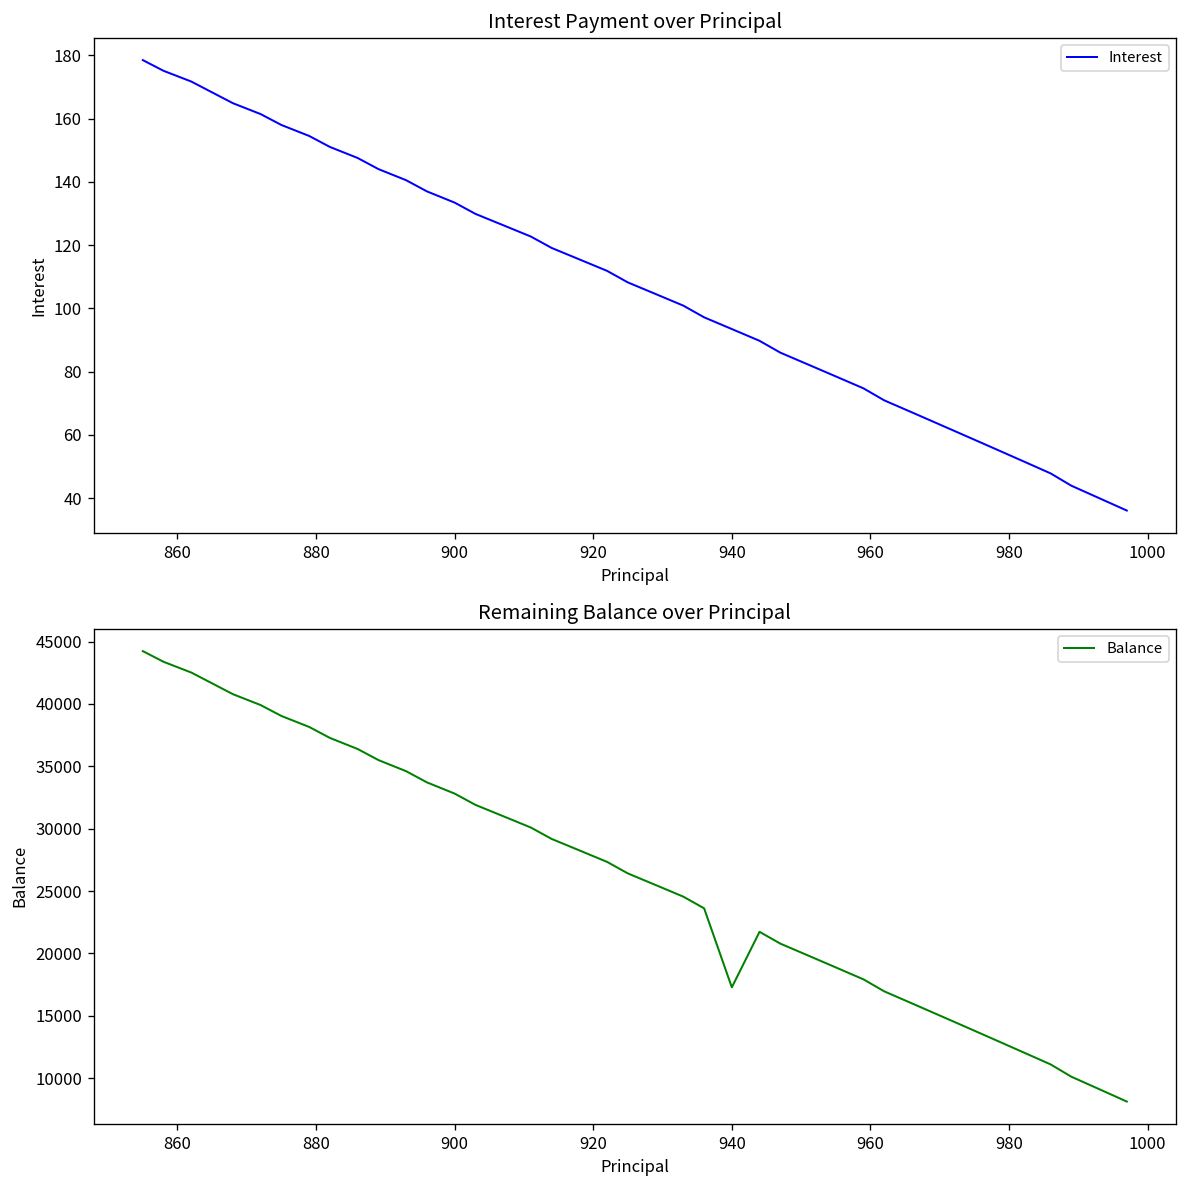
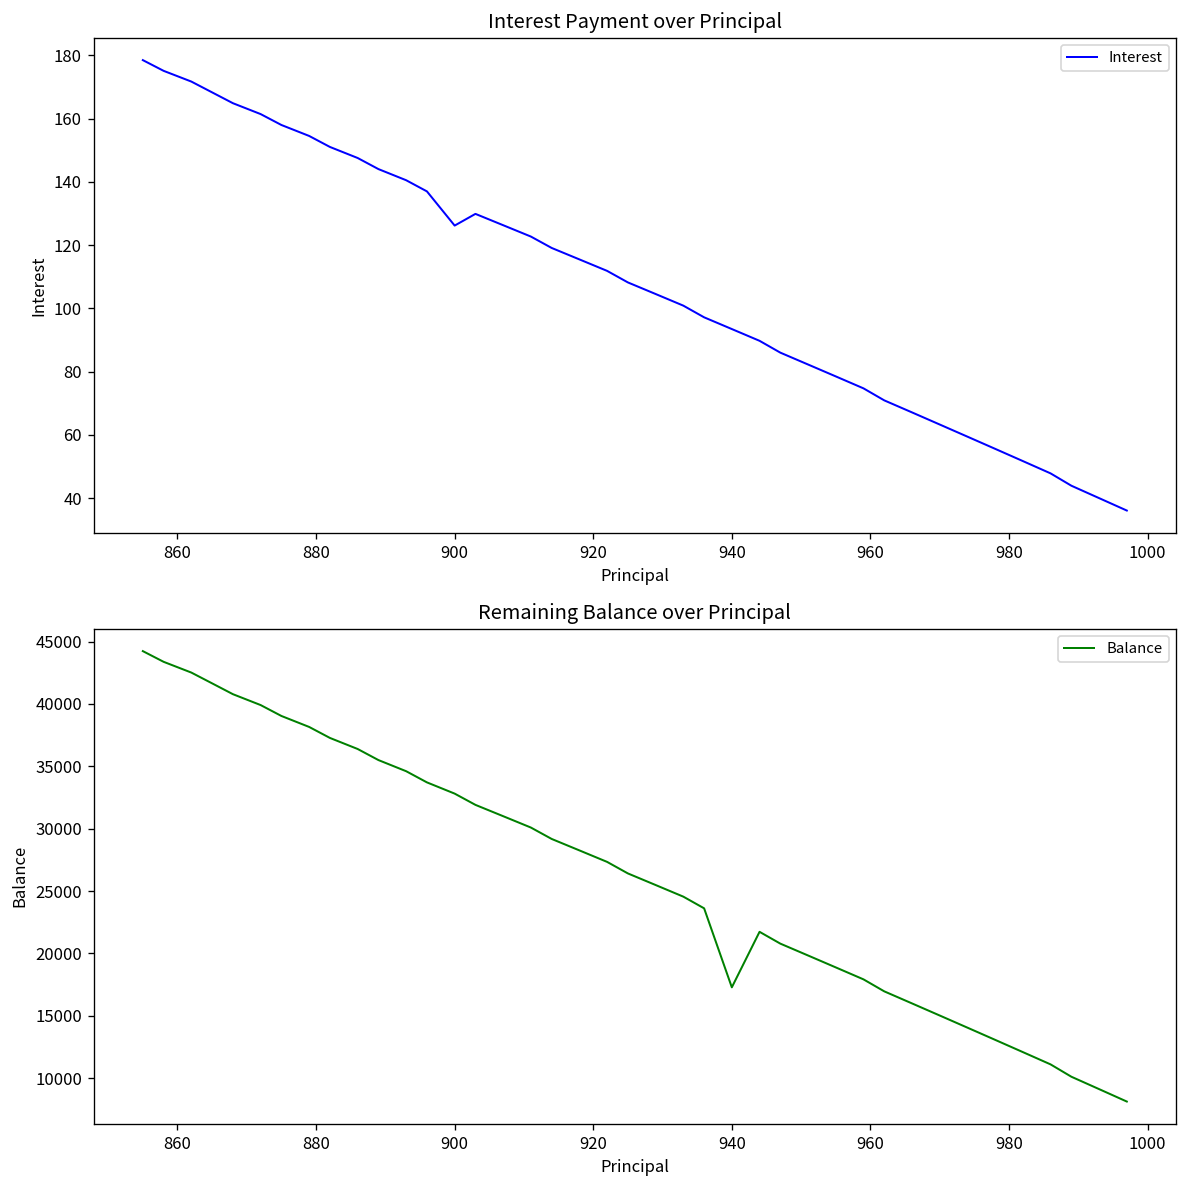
Interest Payment over Principal, 900: 133 -> 126
